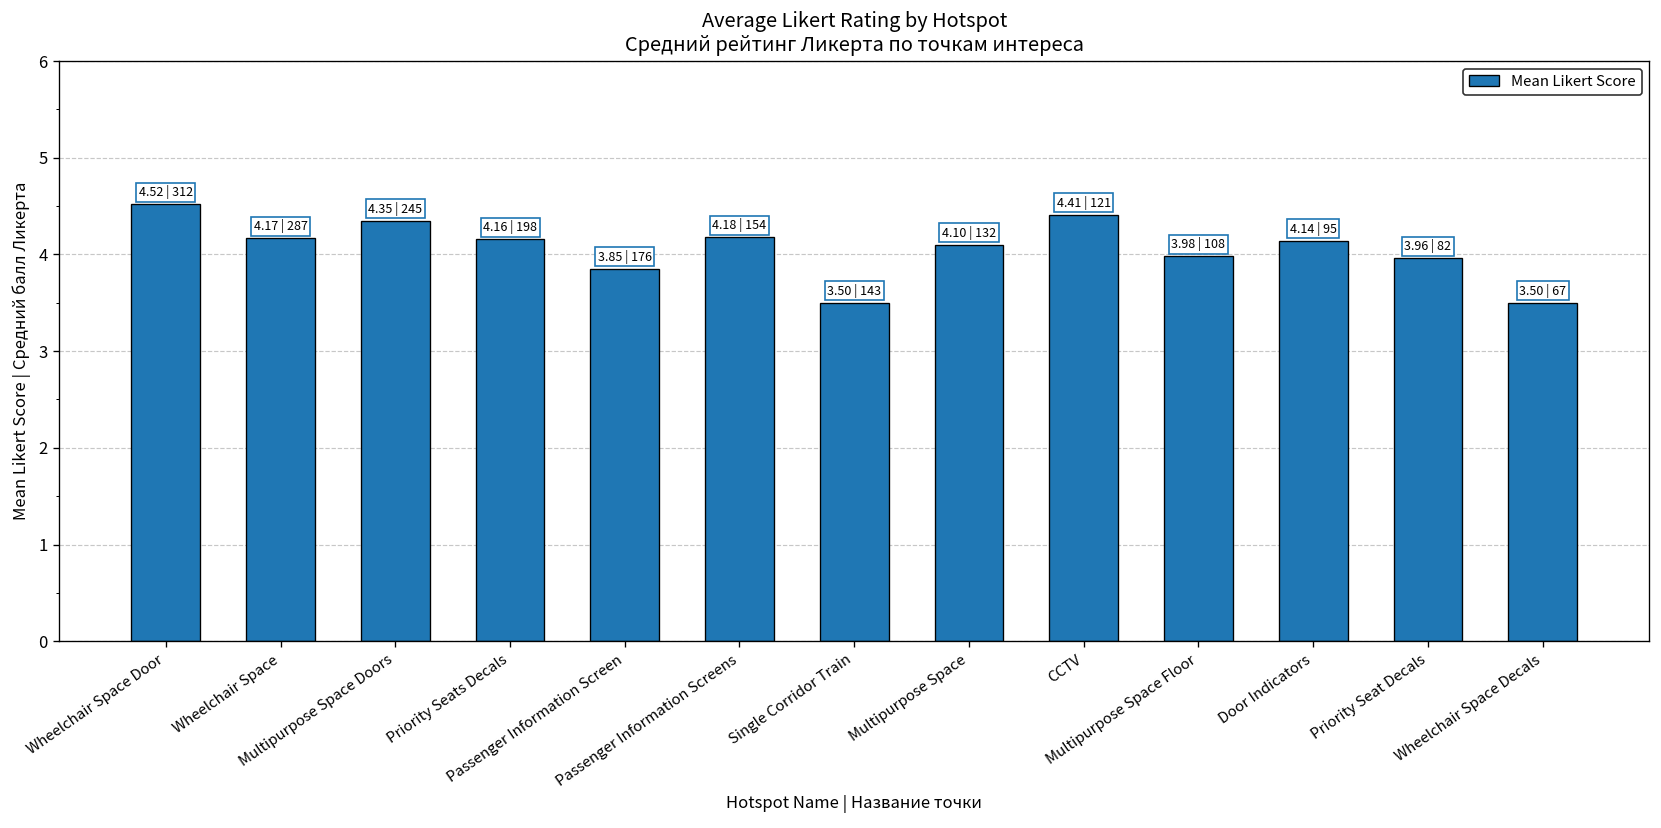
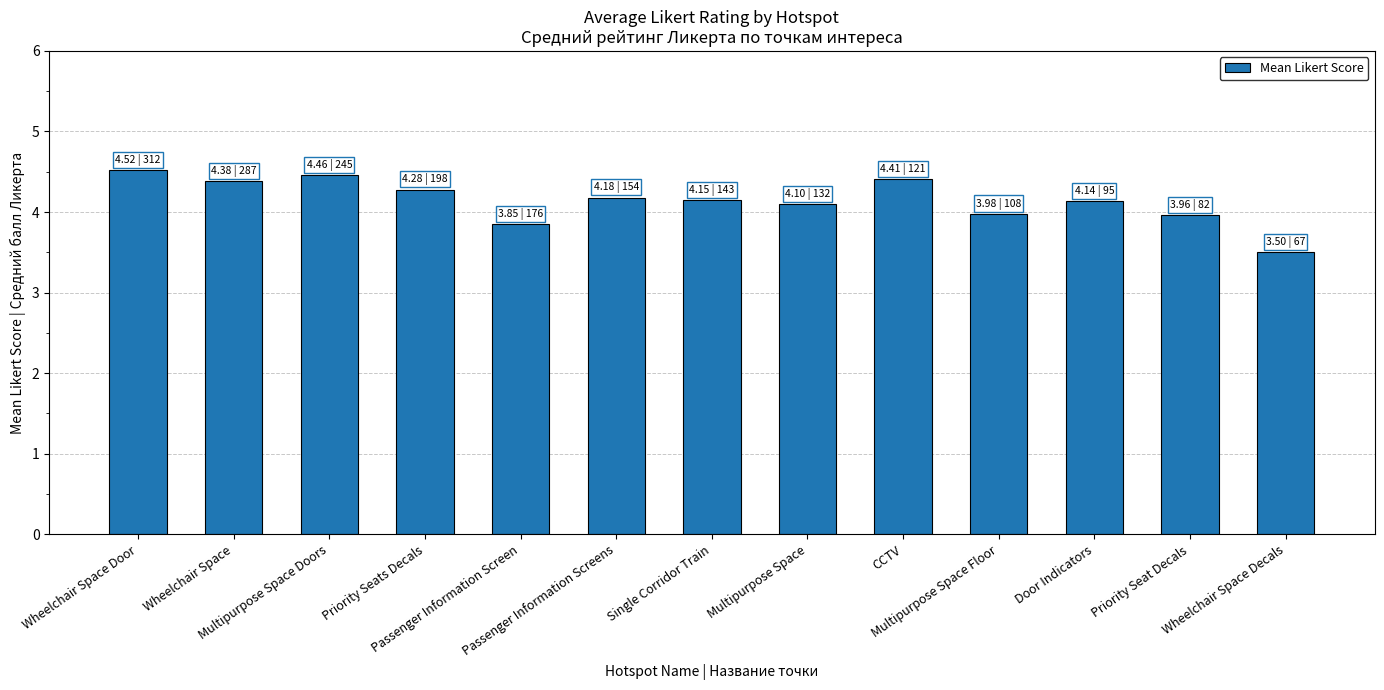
Wheelchair Space: 4.17 -> 4.38
Multipurpose Space Doors: 4.35 -> 4.46
Priority Seats Decals: 4.16 -> 4.28
Single Corridor Train: 3.50 -> 4.15
